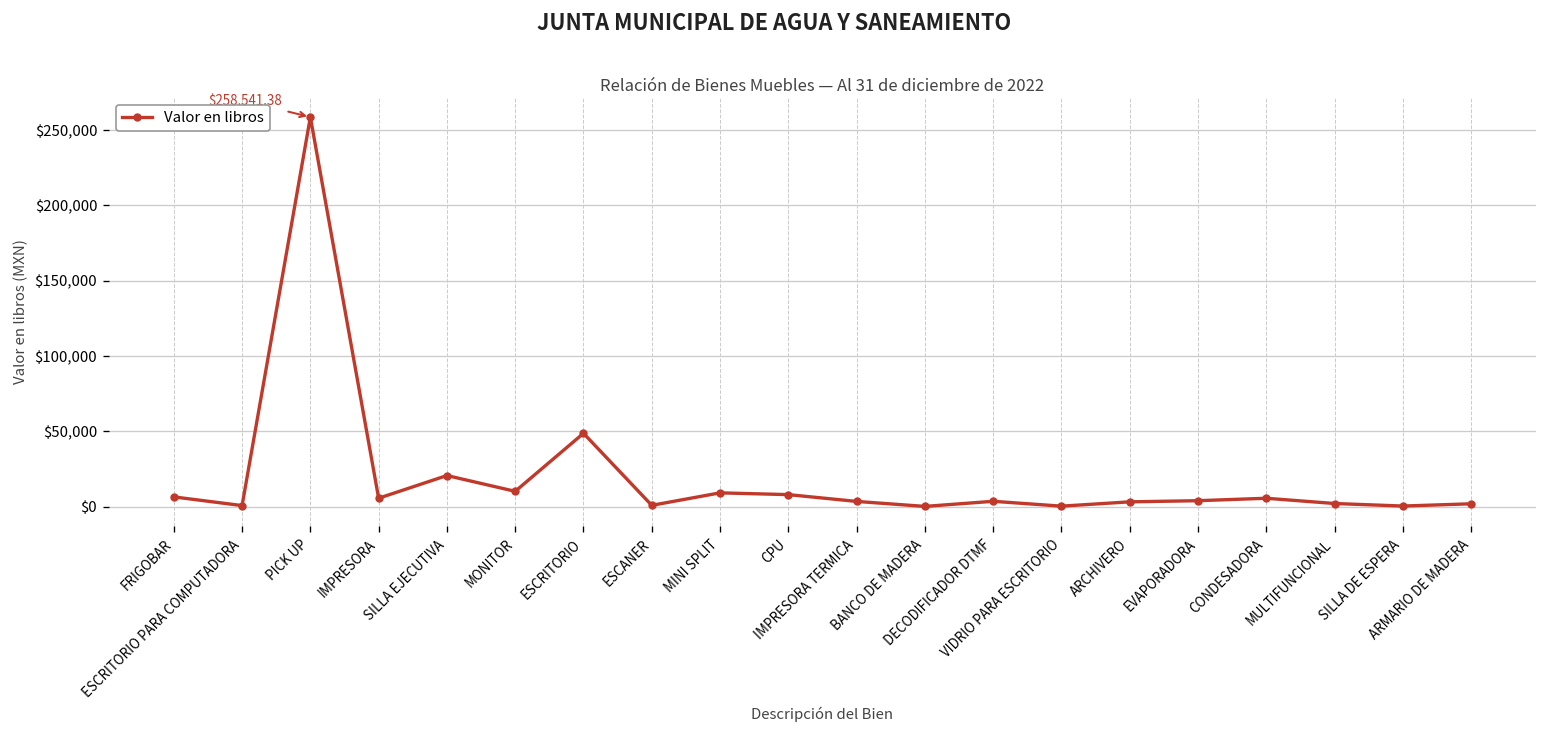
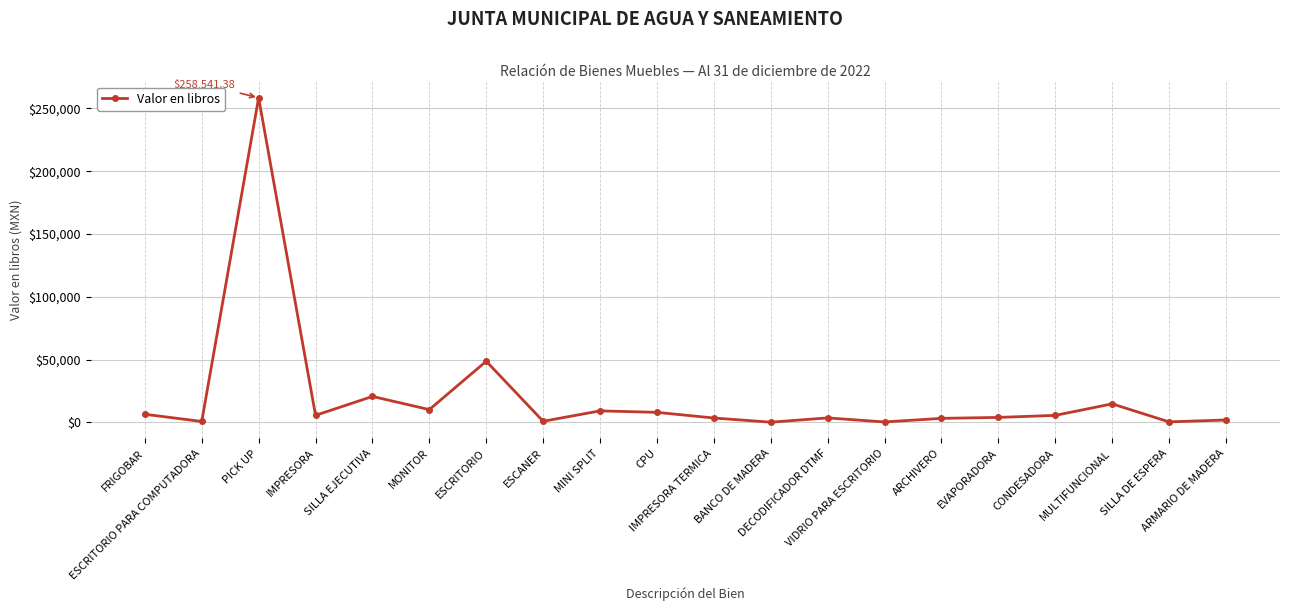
MULTIFUNCIONAL: $2,000 -> $15,000
